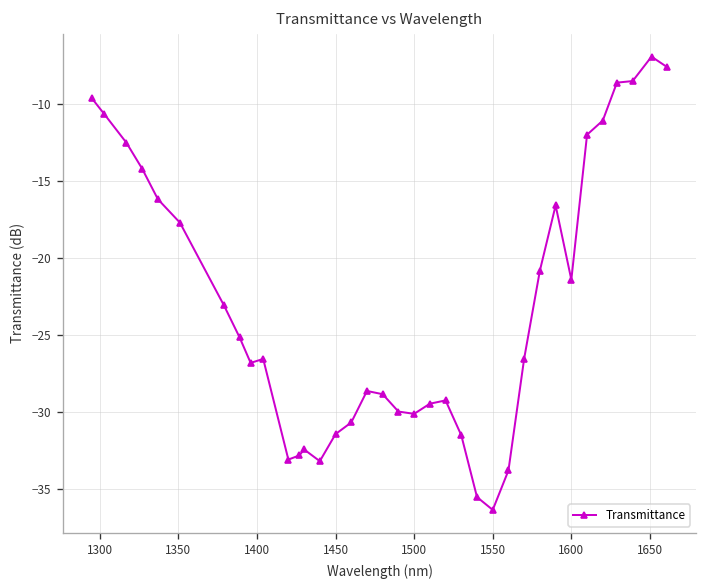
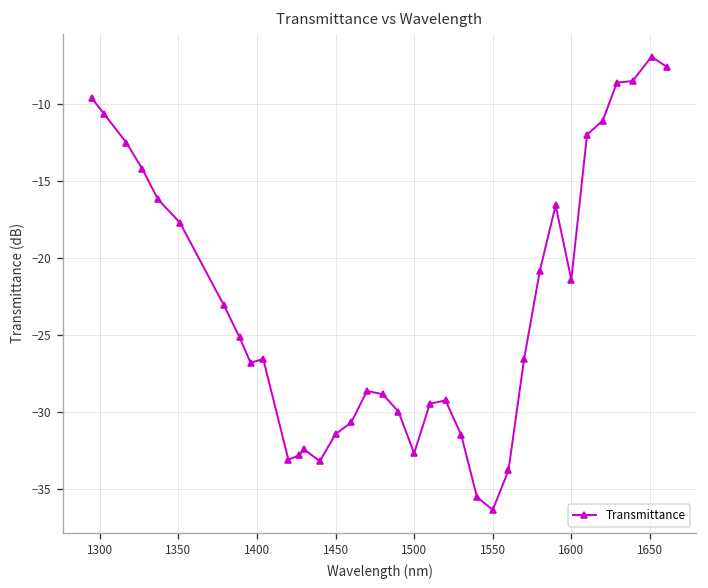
1500: -30.1 -> -32.7
